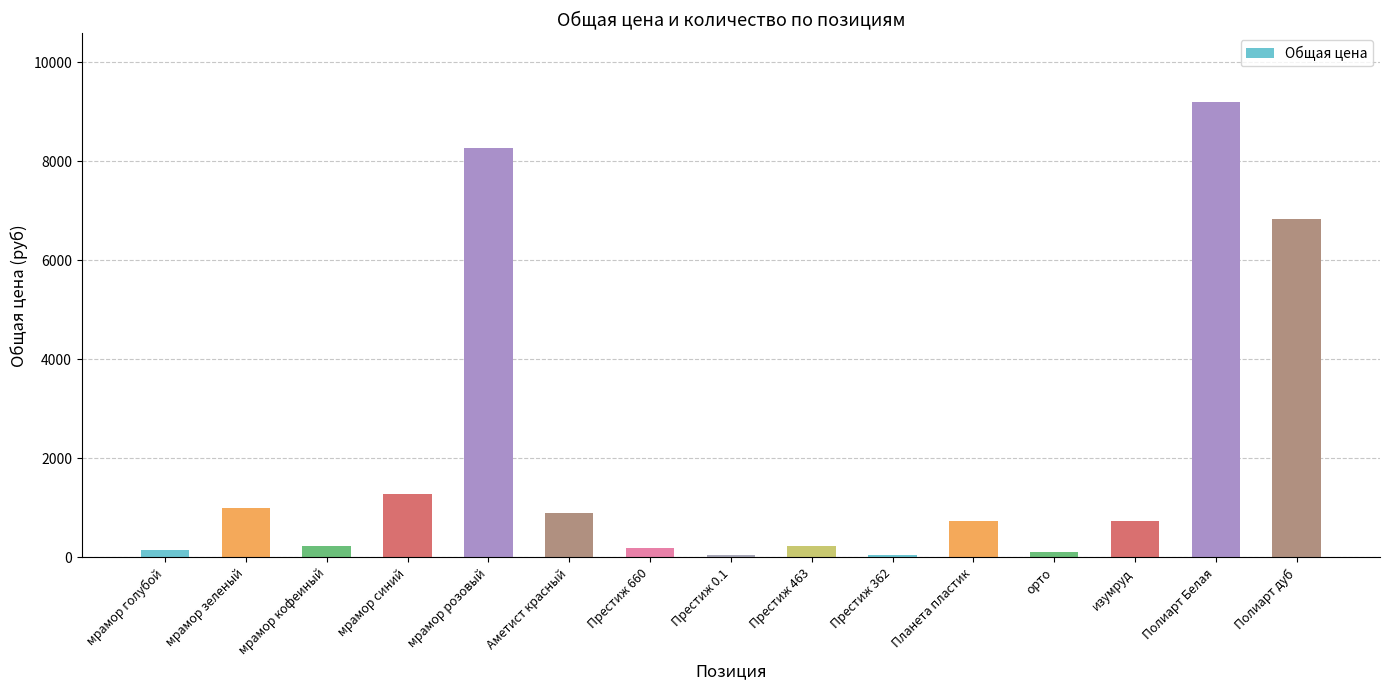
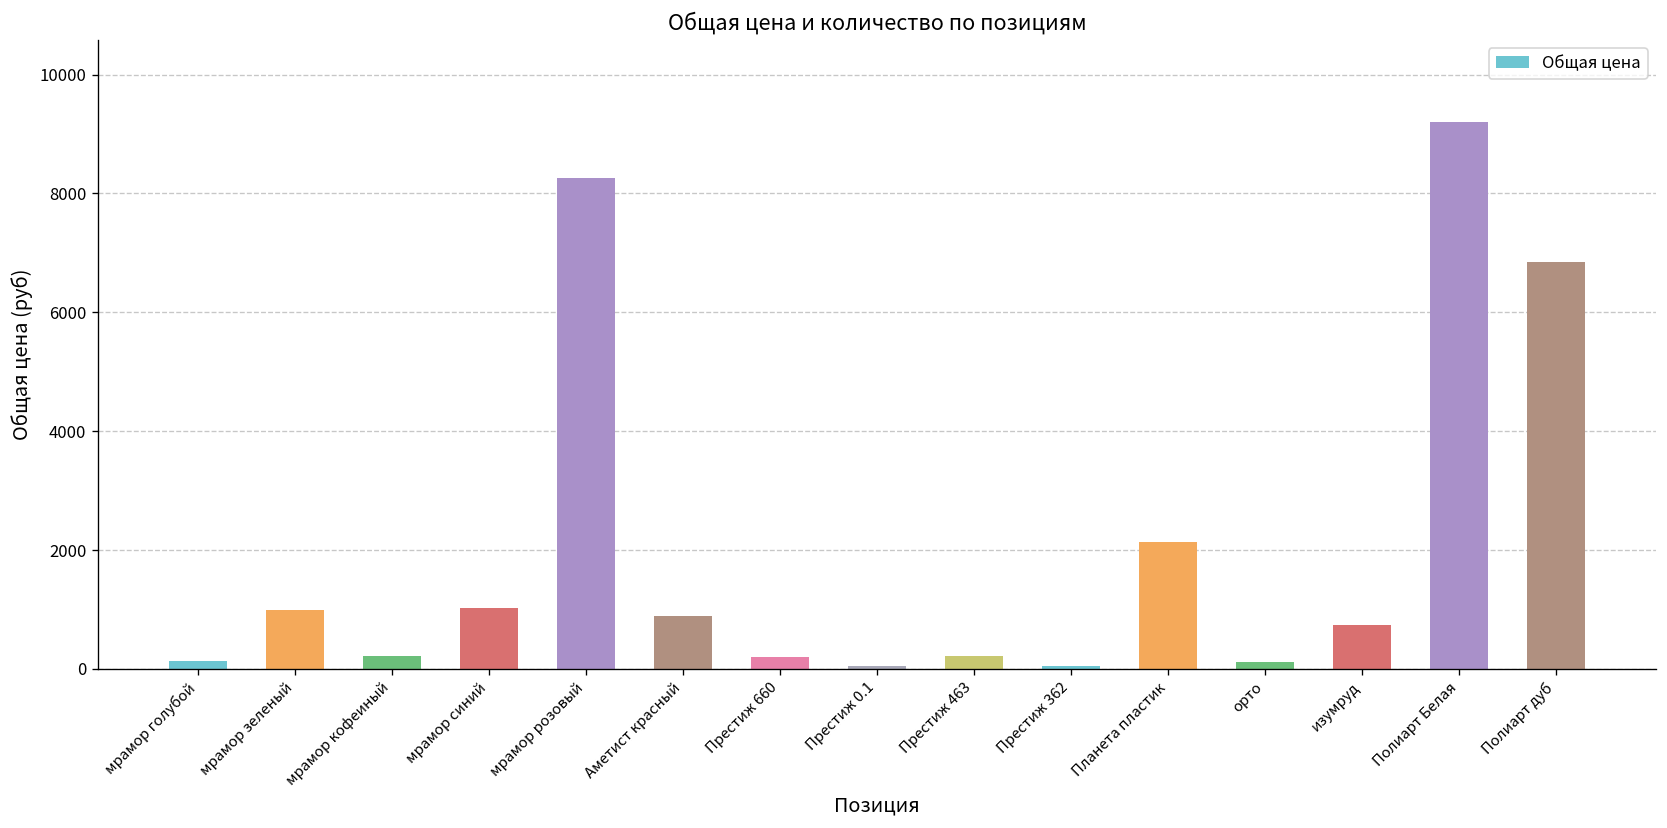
мрамор синий: 1300 -> 1000
Планета пластик: 700 -> 2100
